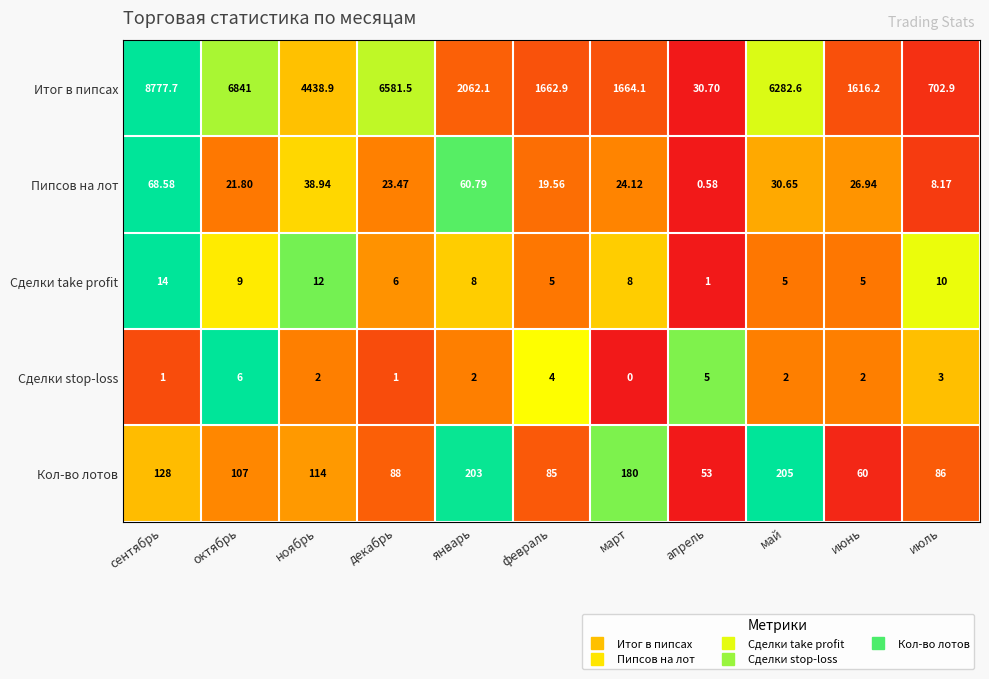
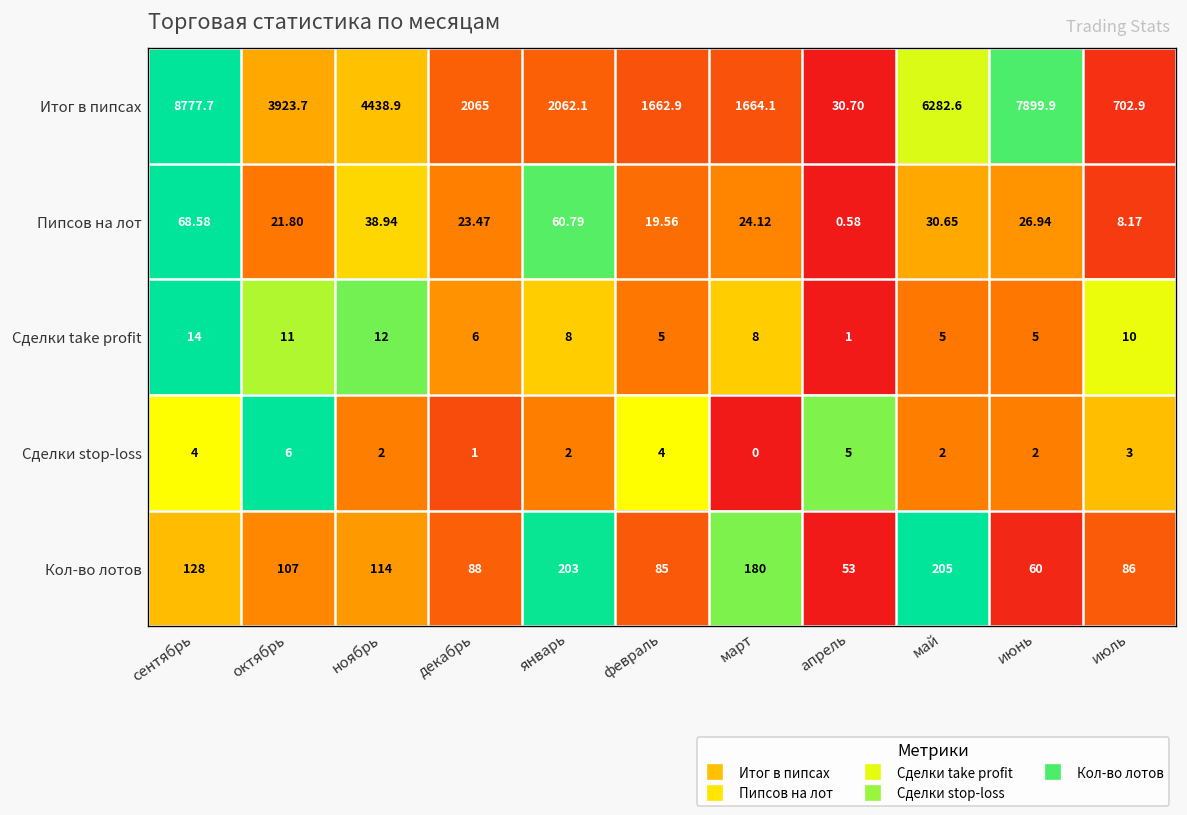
Итог в пипсах, октябрь: 6841 -> 3923.7
Итог в пипсах, декабрь: 6581.5 -> 2065
Итог в пипсах, июнь: 1616.2 -> 7899.9
Сделки take profit, октябрь: 9 -> 11
Сделки stop-loss, сентябрь: 1 -> 4
